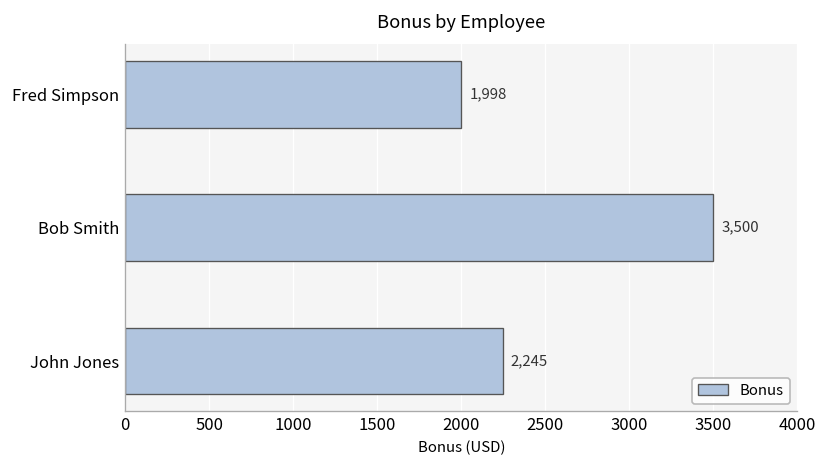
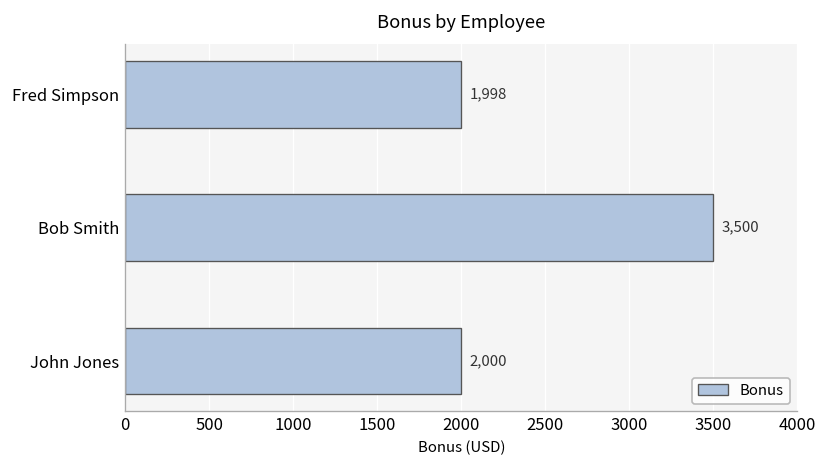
John Jones: 2,245 -> 2,000
